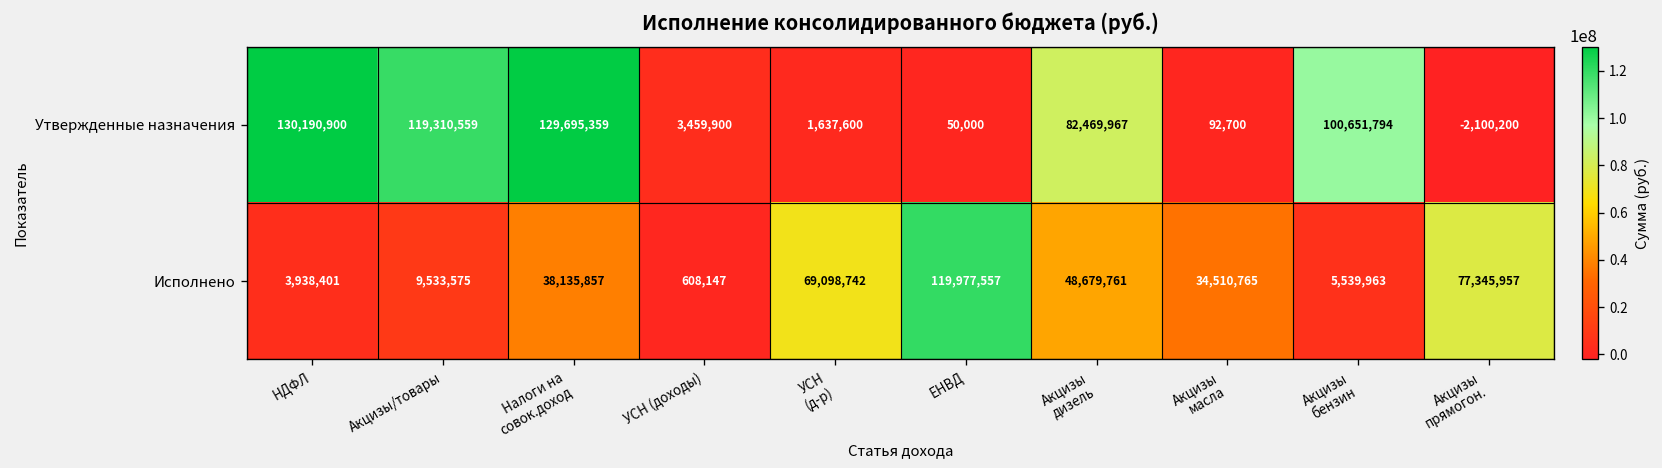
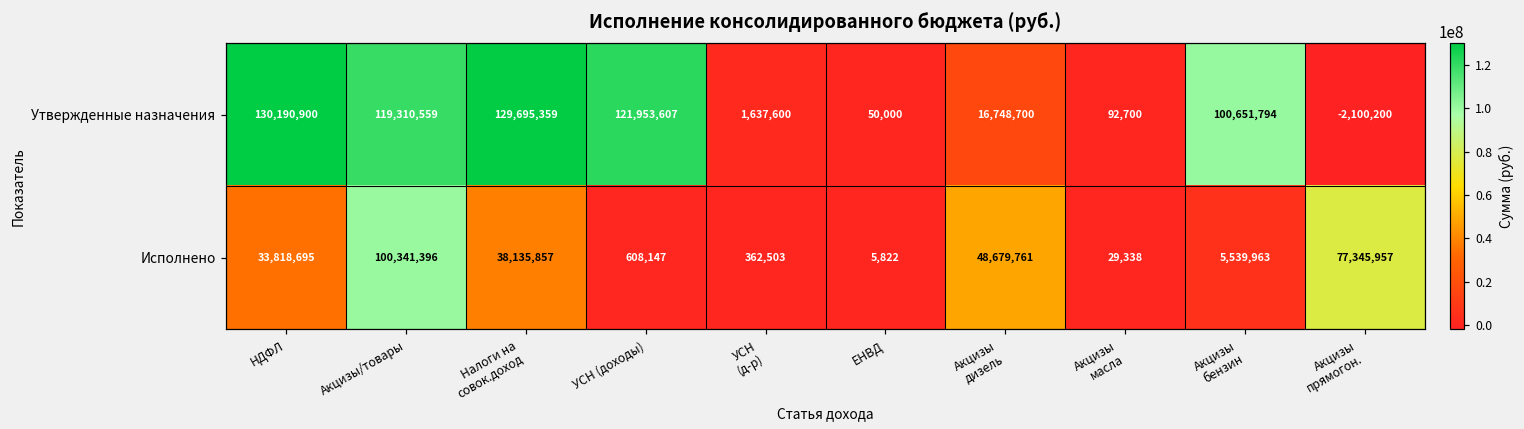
Утвержденные назначения, УСН (доходы): 3,459,900 -> 121,953,607
Утвержденные назначения, Акцизы дизель: 82,469,967 -> 16,748,700
Исполнено, НДФЛ: 3,938,401 -> 33,818,695
Исполнено, Акцизы/товары: 9,533,575 -> 100,341,396
Исполнено, УСН (д-р): 69,098,742 -> 362,503
Исполнено, ЕНВД: 119,977,557 -> 5,822
Исполнено, Акцизы масла: 34,510,765 -> 29,338
